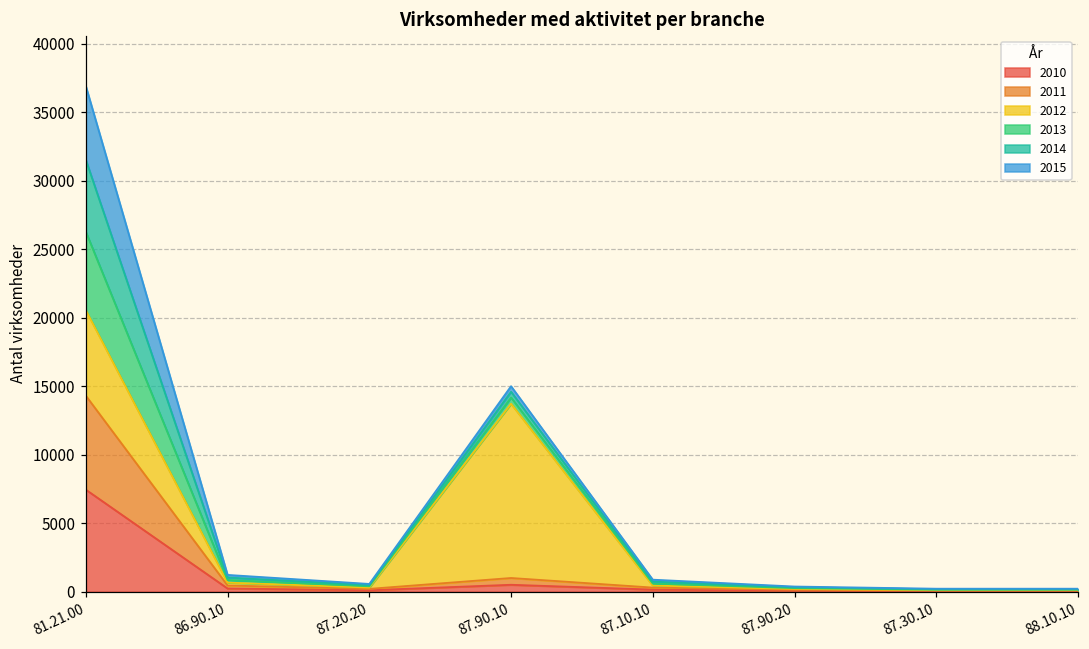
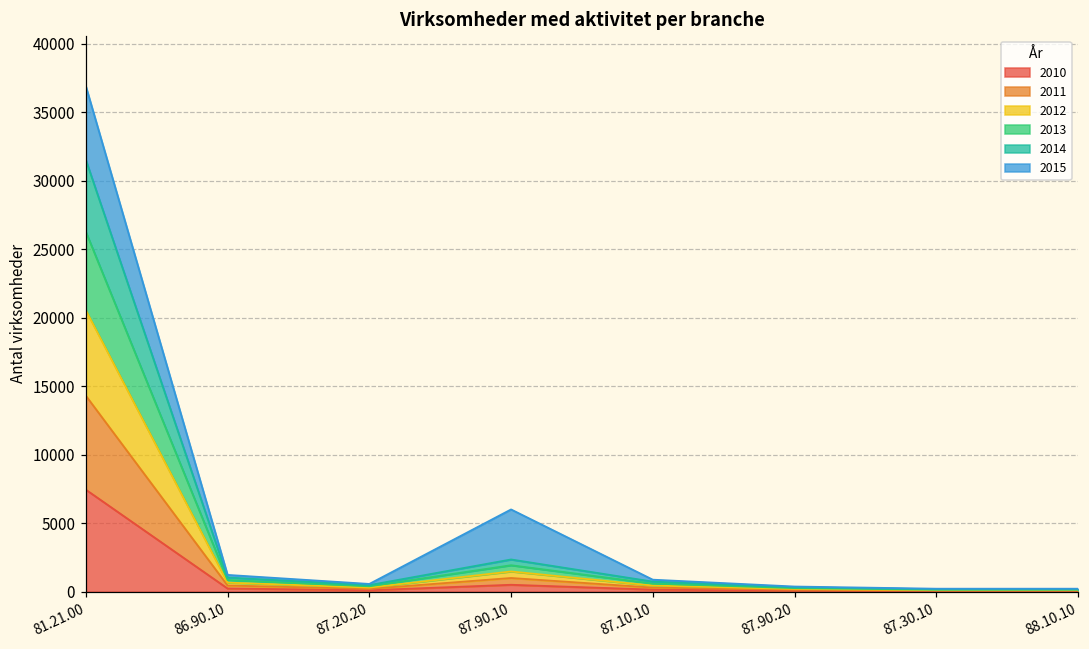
2012, 87.90.10: 12700 -> 500
2015, 87.90.10: 400 -> 3700
